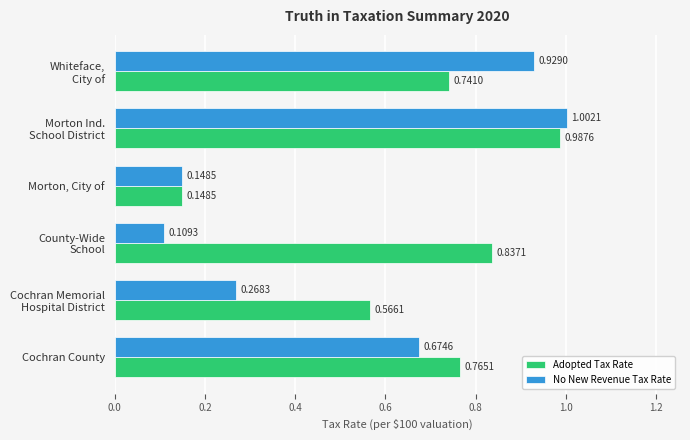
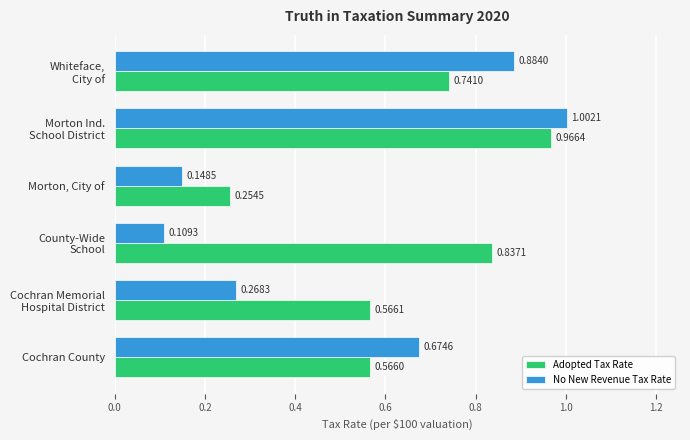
No New Revenue Tax Rate, Whiteface, City of: 0.9290 -> 0.8840
Adopted Tax Rate, Morton Ind. School District: 0.9876 -> 0.9664
Adopted Tax Rate, Morton, City of: 0.1485 -> 0.2545
Adopted Tax Rate, Cochran County: 0.7651 -> 0.5660
